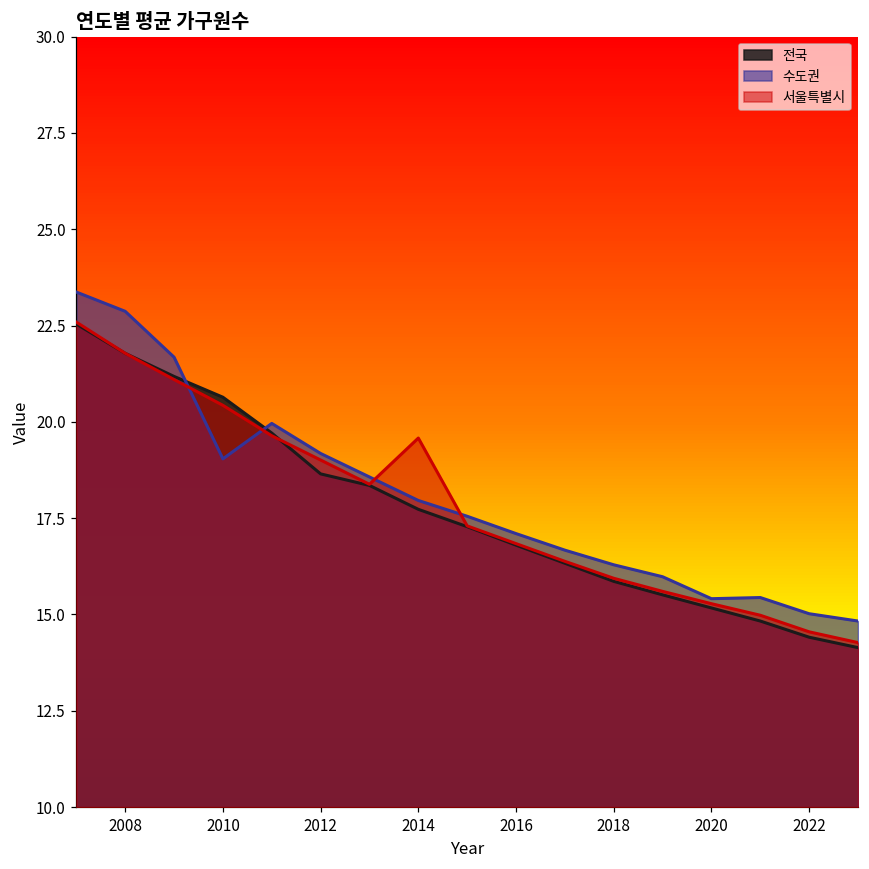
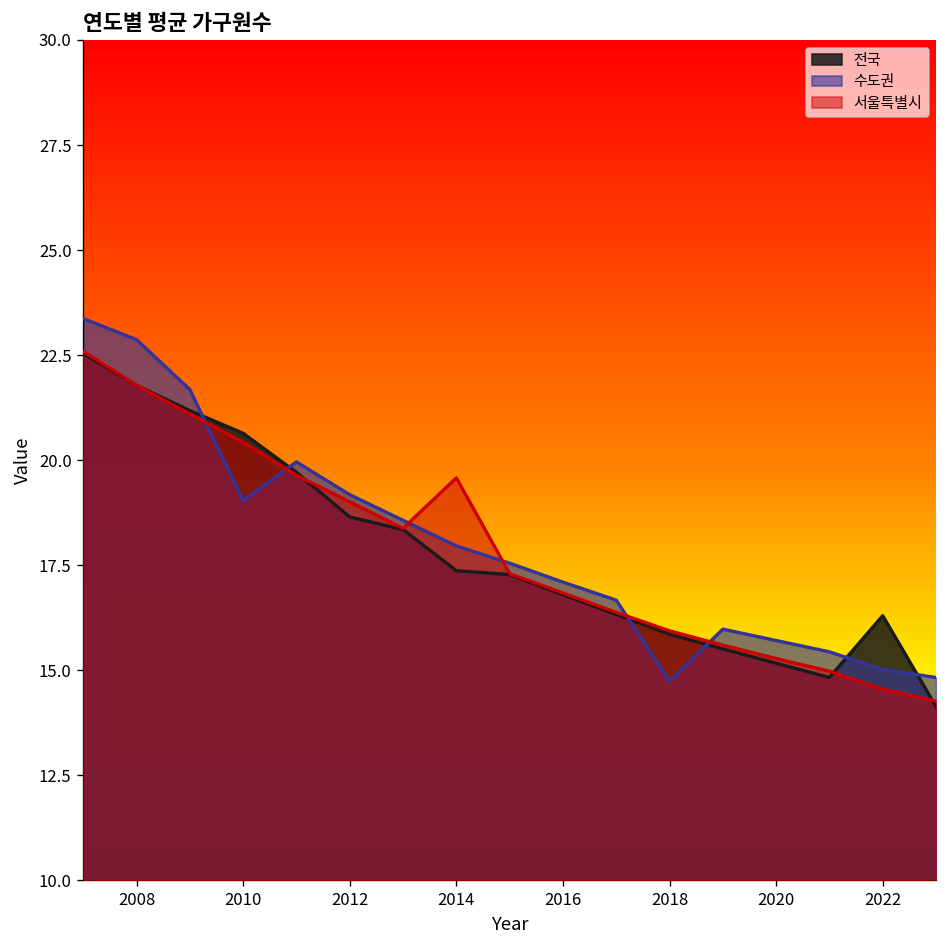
전국, 2014: 17.7 -> 17.4
수도권, 2018: 16.3 -> 14.7
수도권, 2020: 15.4 -> 15.7
전국, 2022: 14.4 -> 16.3
